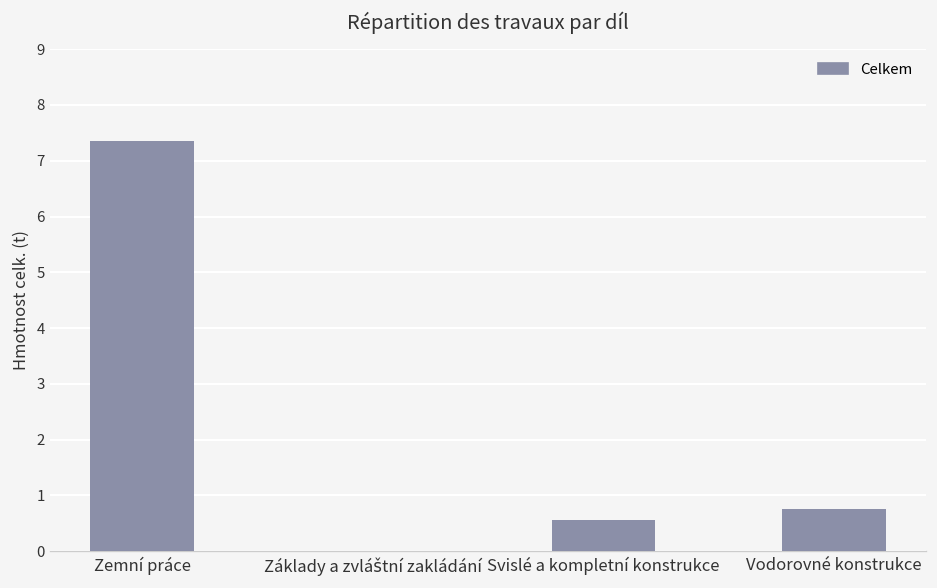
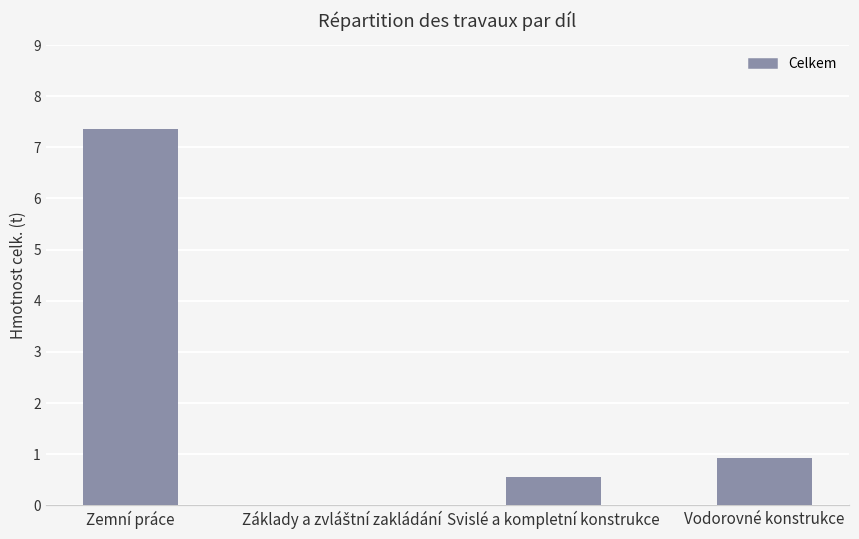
Vodorovné konstrukce: 0.8 -> 0.9
